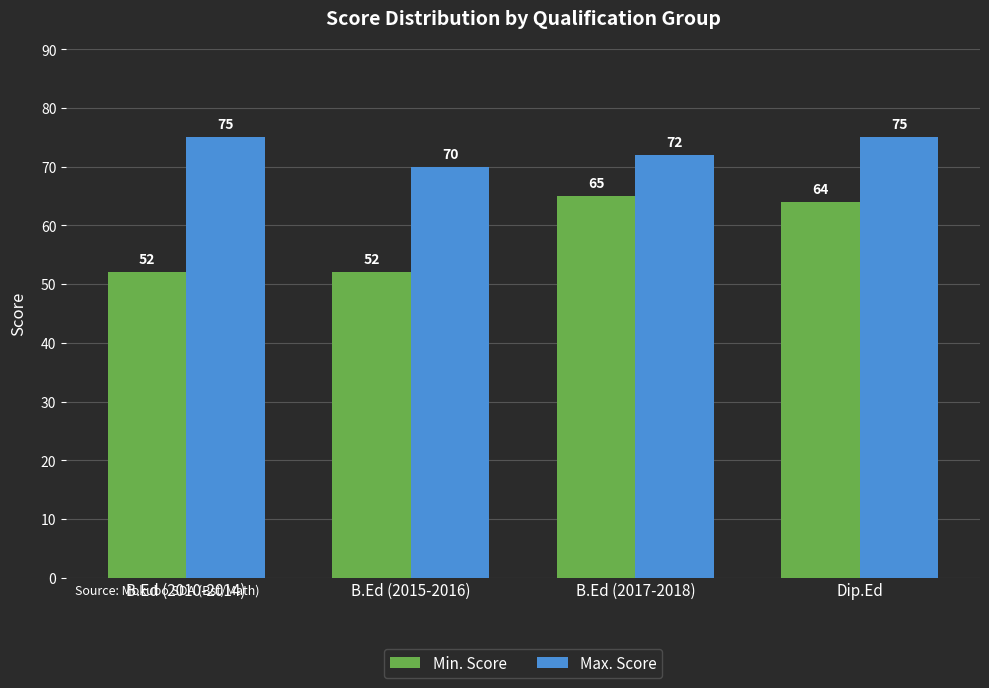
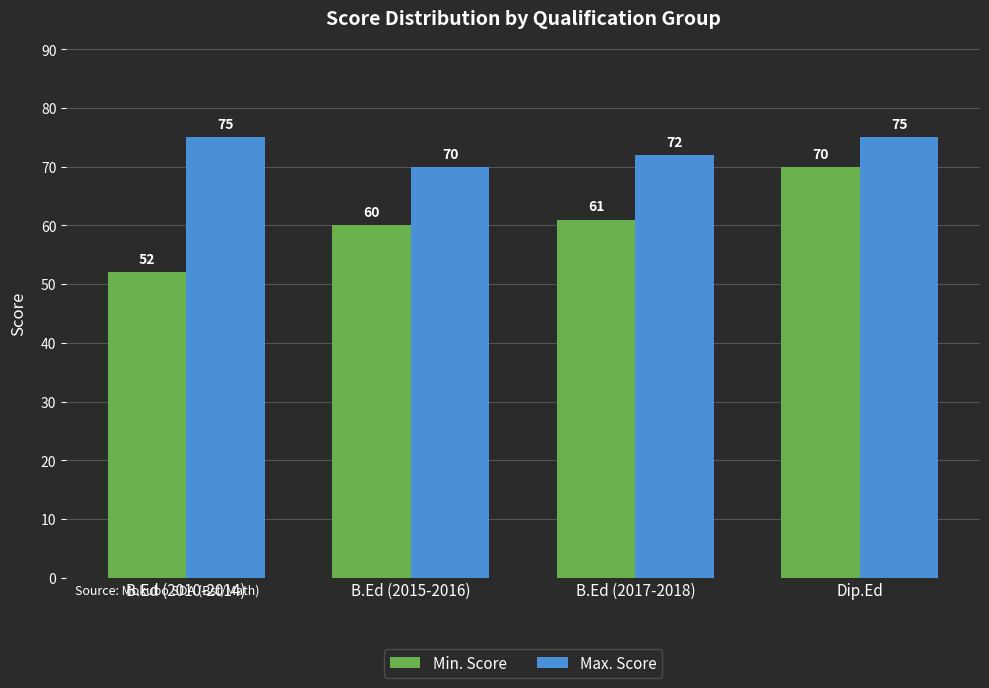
Min. Score, B.Ed (2015-2016): 52 -> 60
Min. Score, B.Ed (2017-2018): 65 -> 61
Min. Score, Dip.Ed: 64 -> 70
